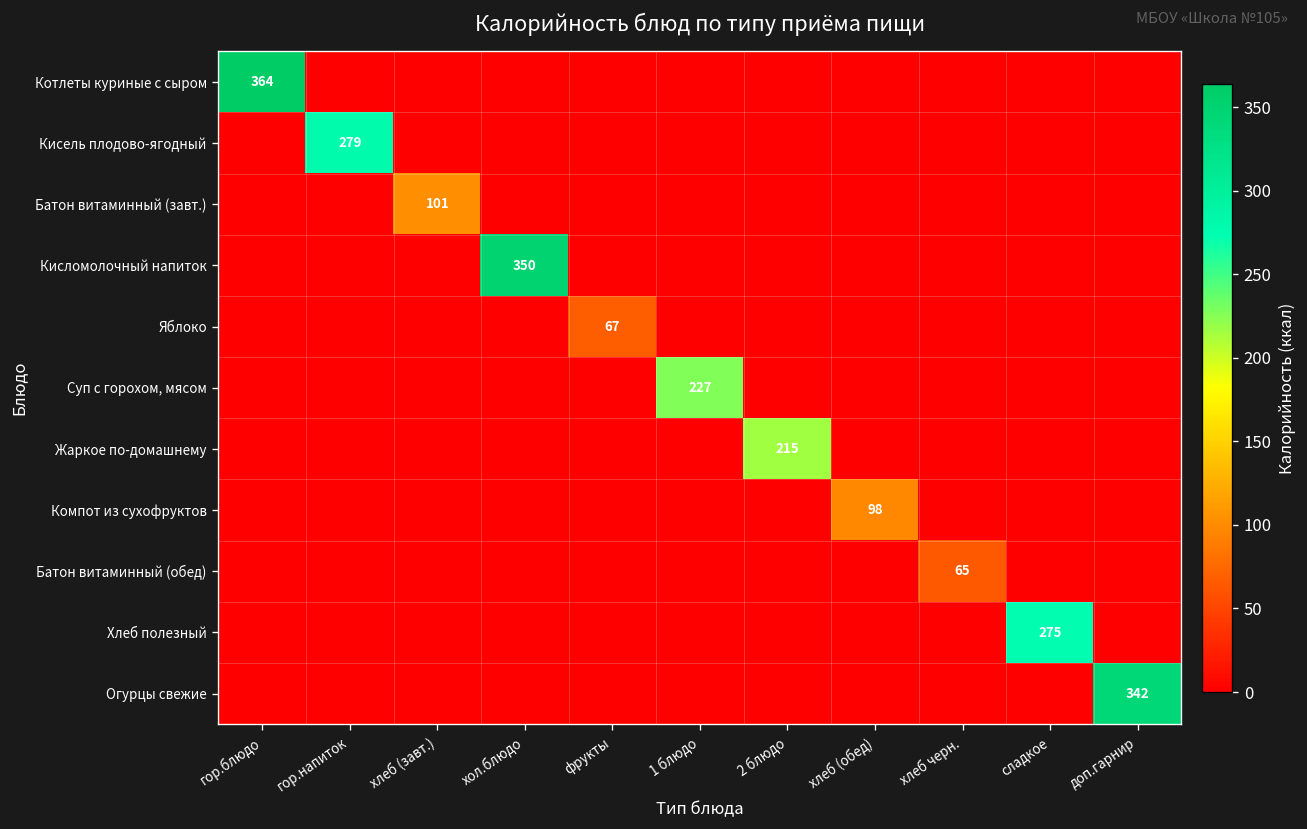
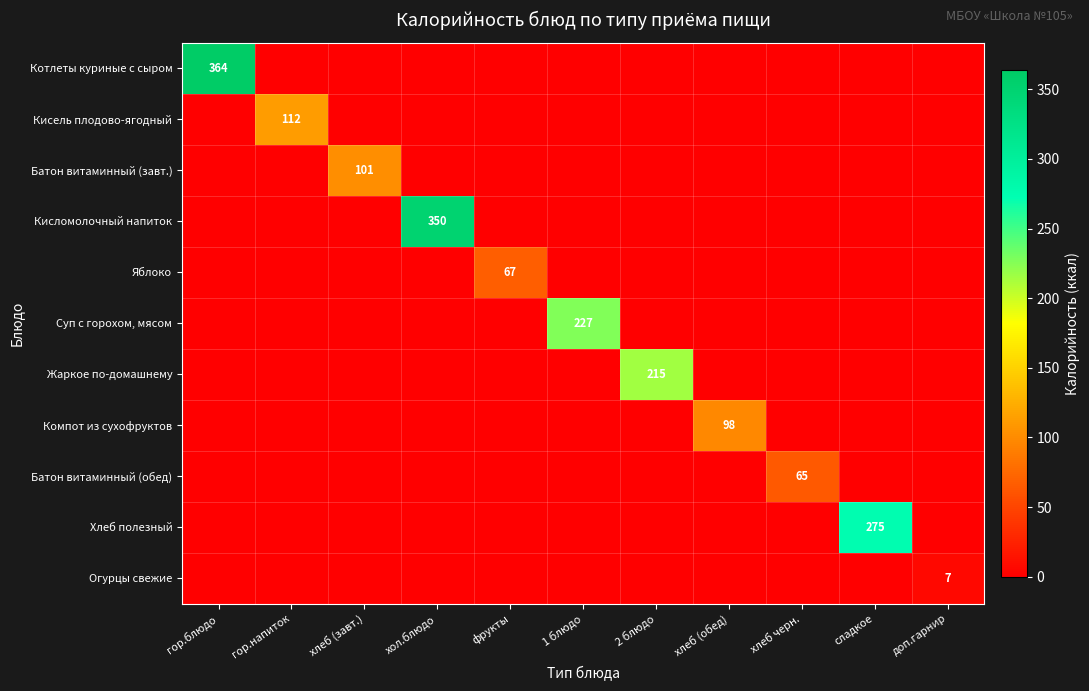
Кисель плодово-ягодный, гор.напиток: 279 -> 112
Огурцы свежие, доп.гарнир: 342 -> 7
